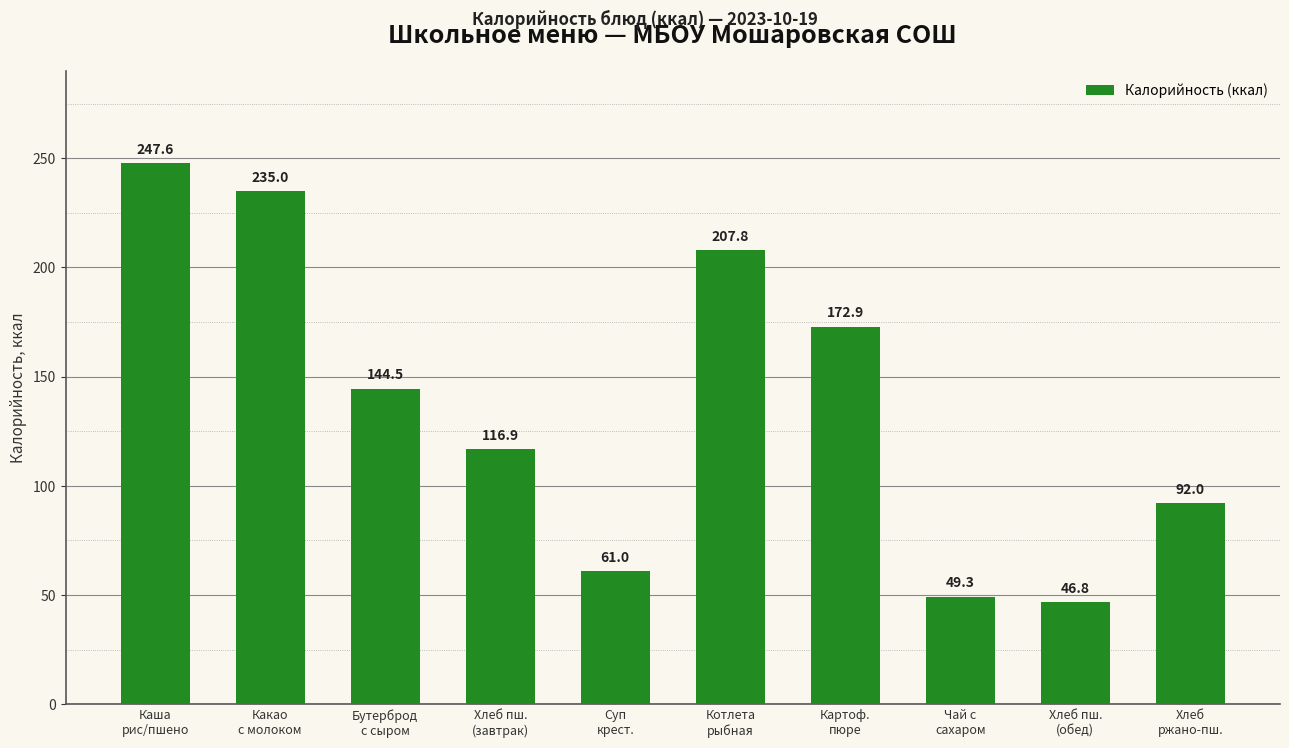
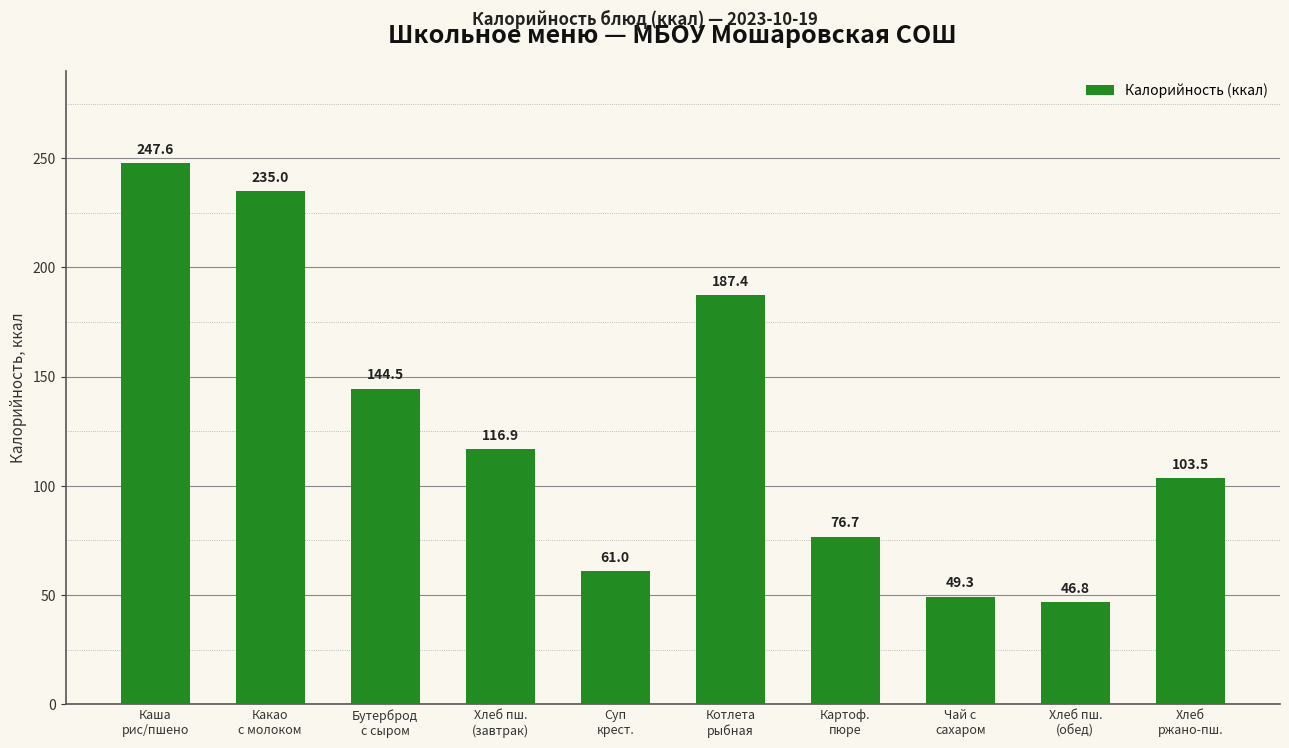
Котлета рыбная: 207.8 -> 187.4
Картоф. пюре: 172.9 -> 76.7
Хлеб ржано-пш.: 92.0 -> 103.5
